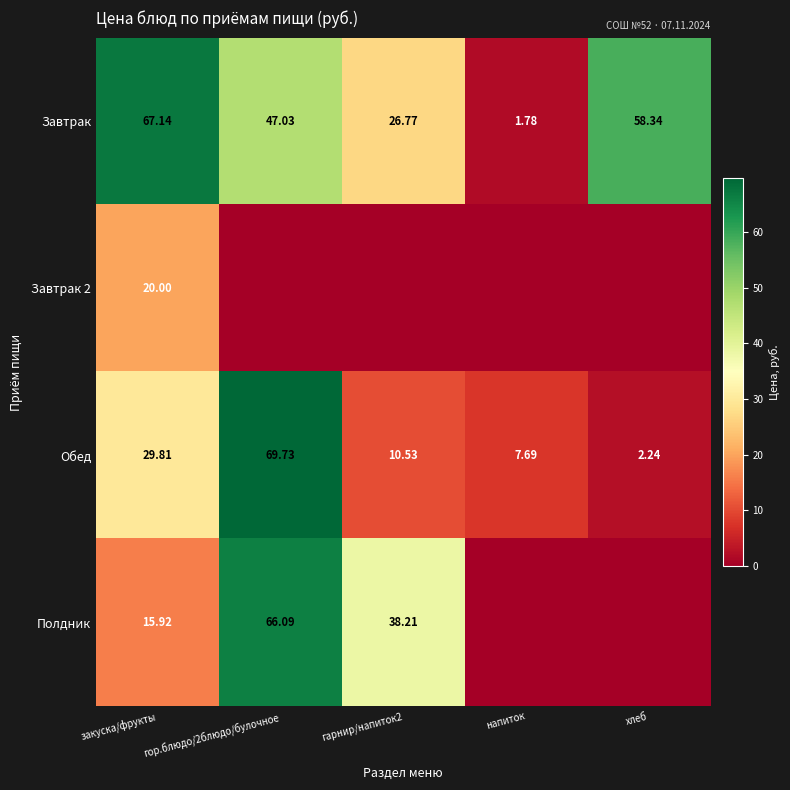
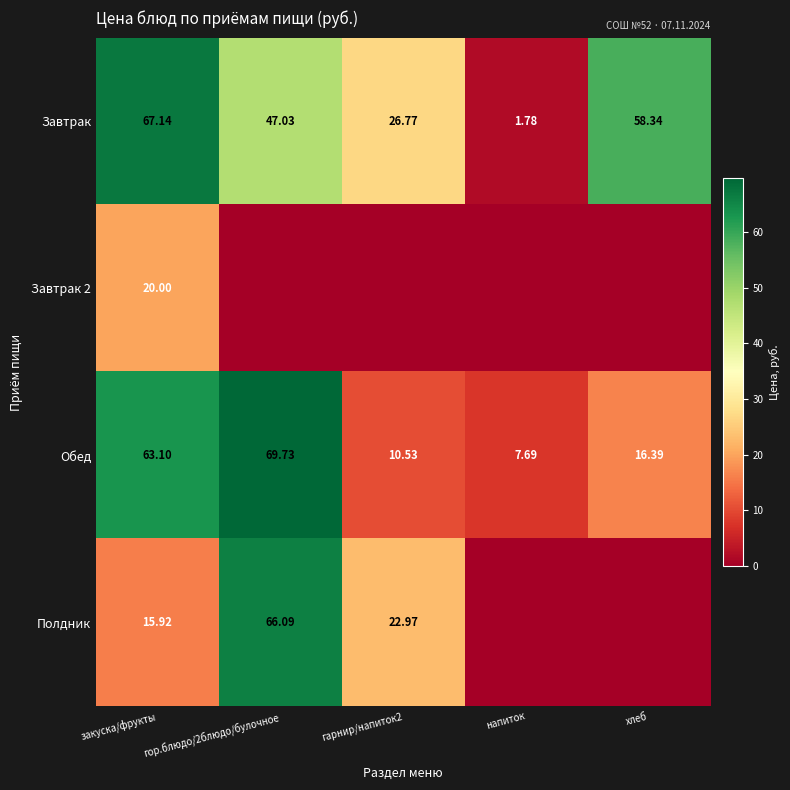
Обед, закуска/фрукты: 29.81 -> 63.10
Обед, хлеб: 2.24 -> 16.39
Полдник, гарнир/напиток2: 38.21 -> 22.97
